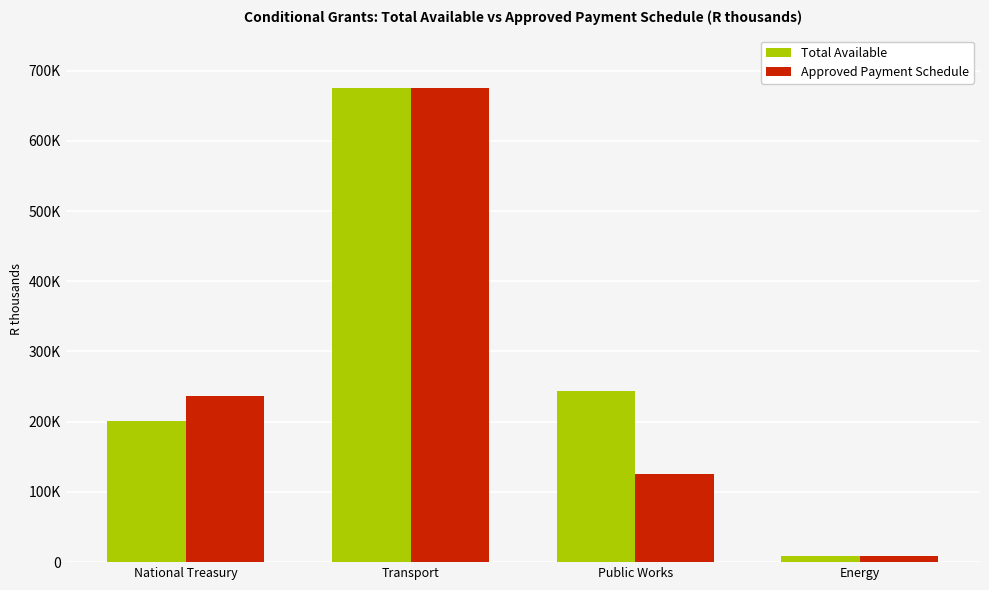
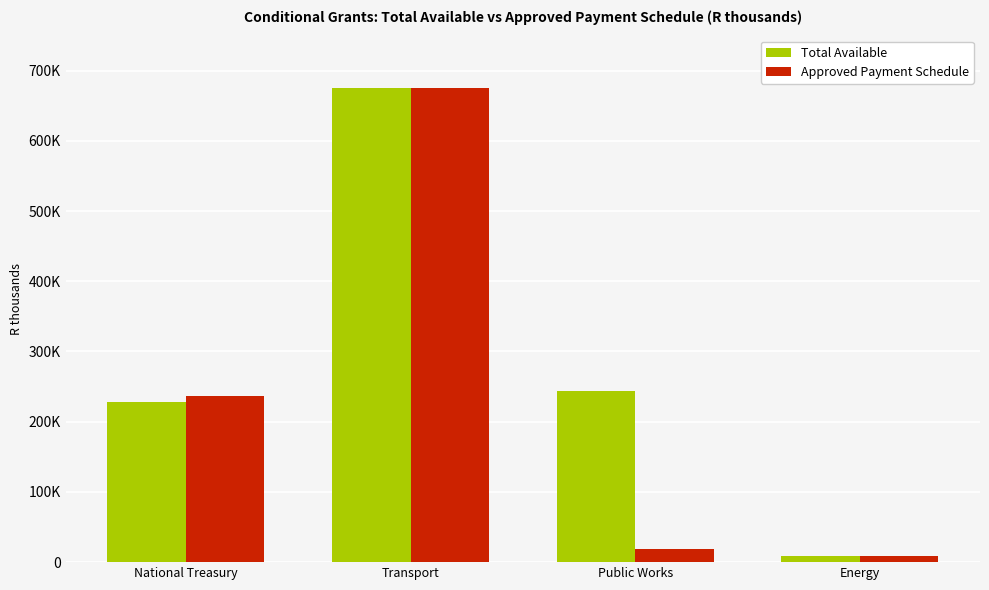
Total Available, National Treasury: 200000 -> 230000
Approved Payment Schedule, Public Works: 130000 -> 20000
